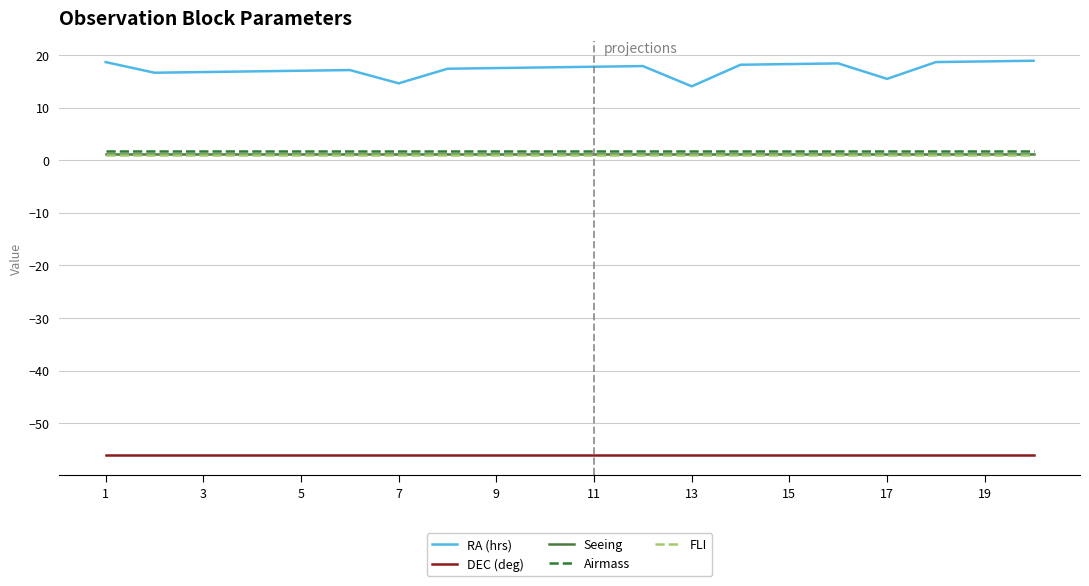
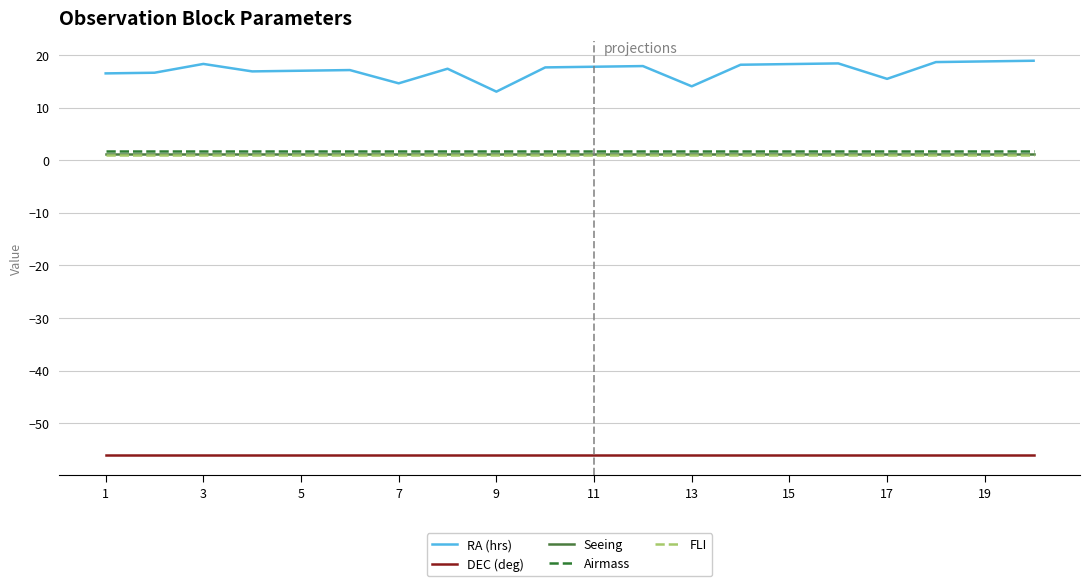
RA (hrs), 1: 19 -> 17
RA (hrs), 3: 17 -> 18
RA (hrs), 9: 18 -> 13
